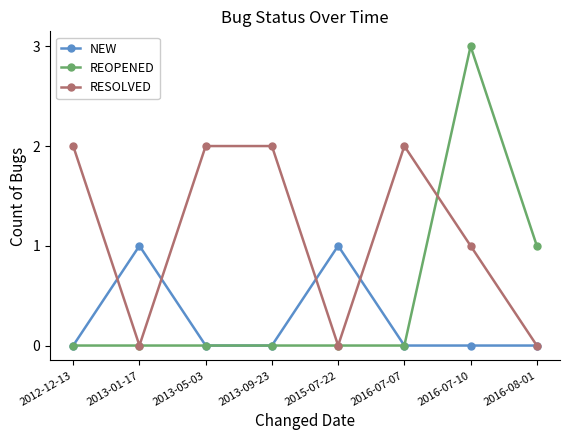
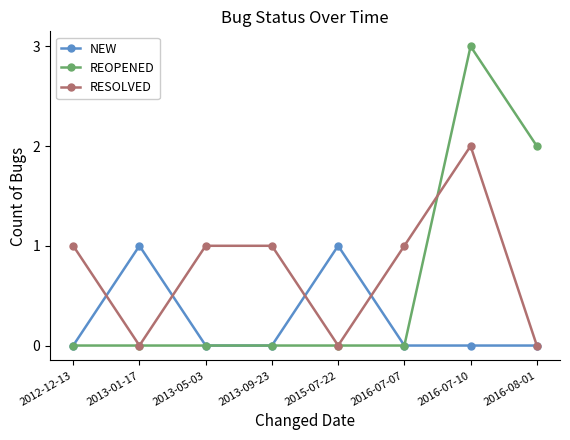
RESOLVED, 2012-12-13: 2 -> 1
RESOLVED, 2013-05-03: 2 -> 1
RESOLVED, 2013-09-23: 2 -> 1
RESOLVED, 2016-07-07: 2 -> 1
RESOLVED, 2016-07-10: 1 -> 2
REOPENED, 2016-08-01: 1 -> 2
